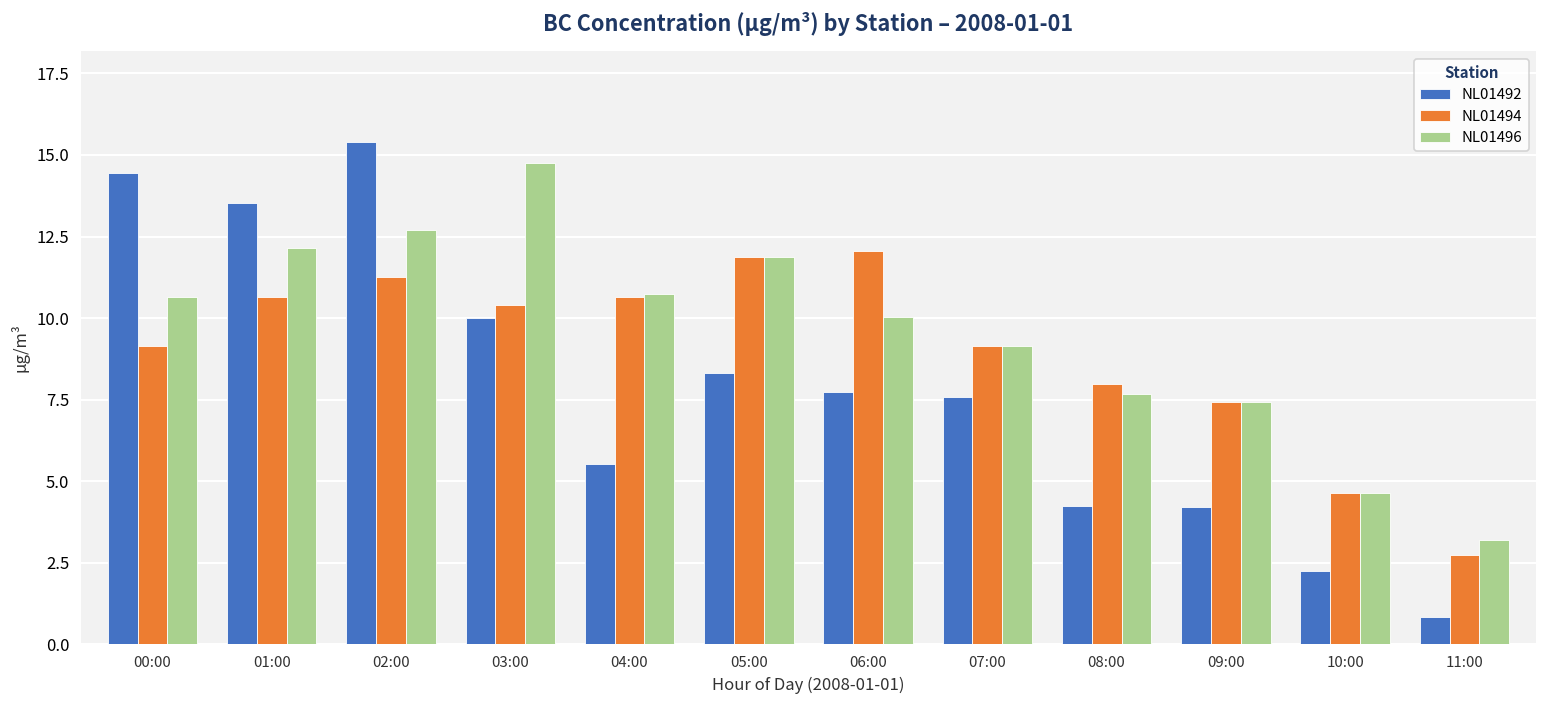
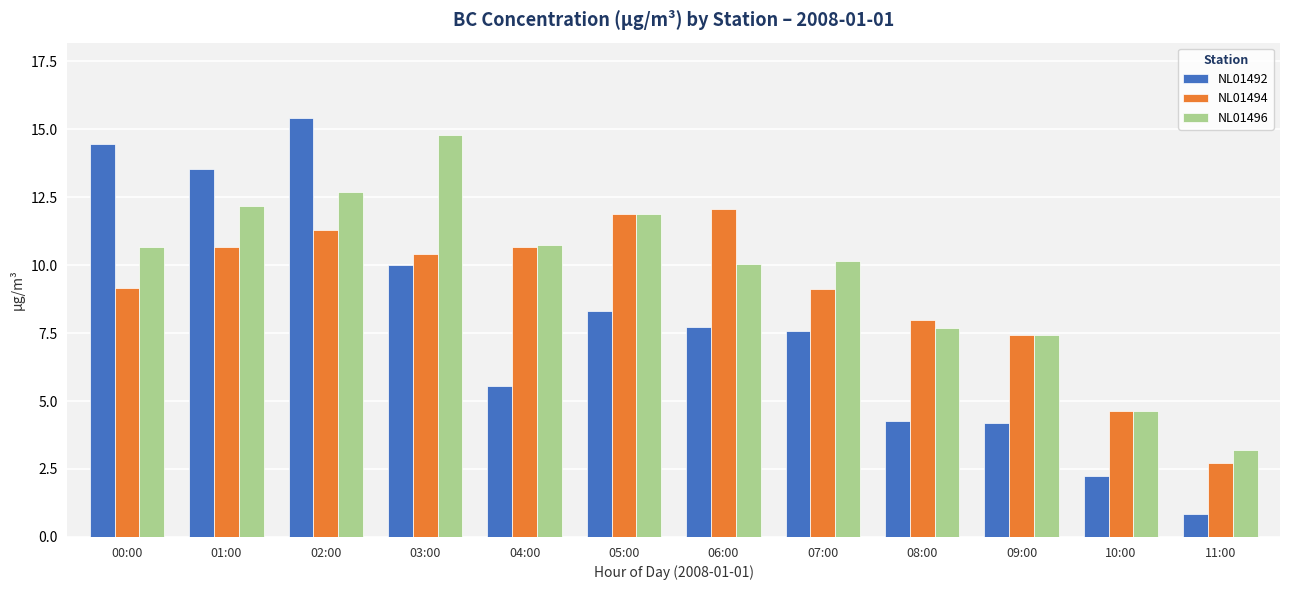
NL01496, 07:00: 9.1 -> 10.2
